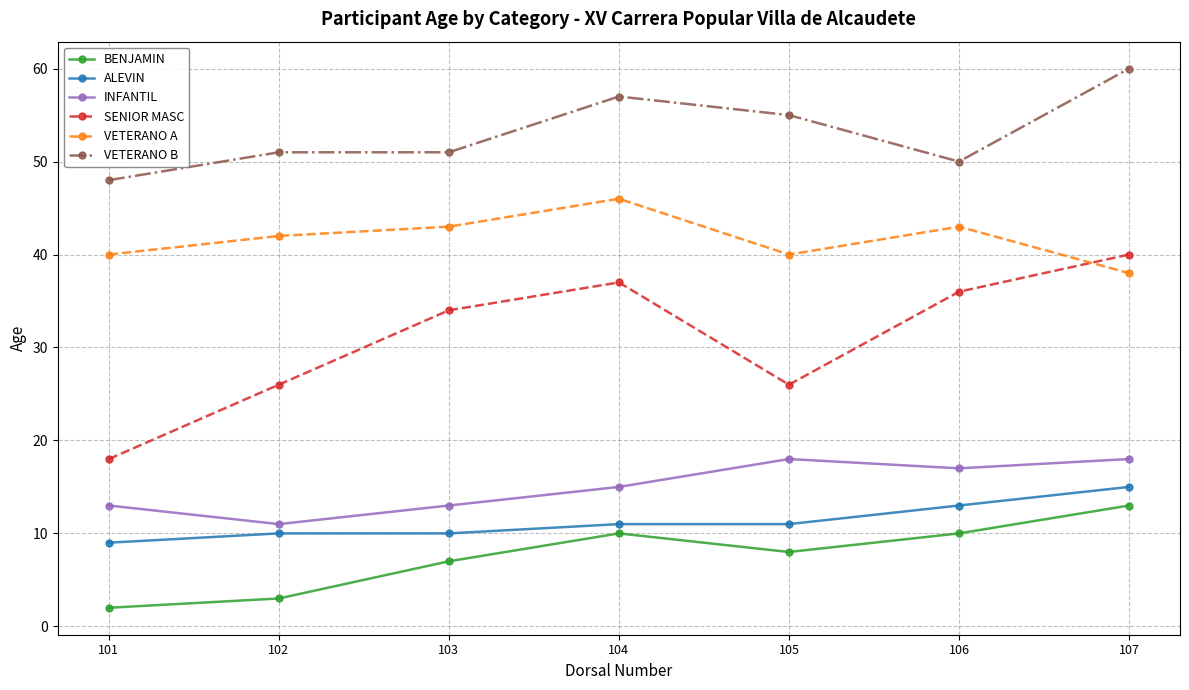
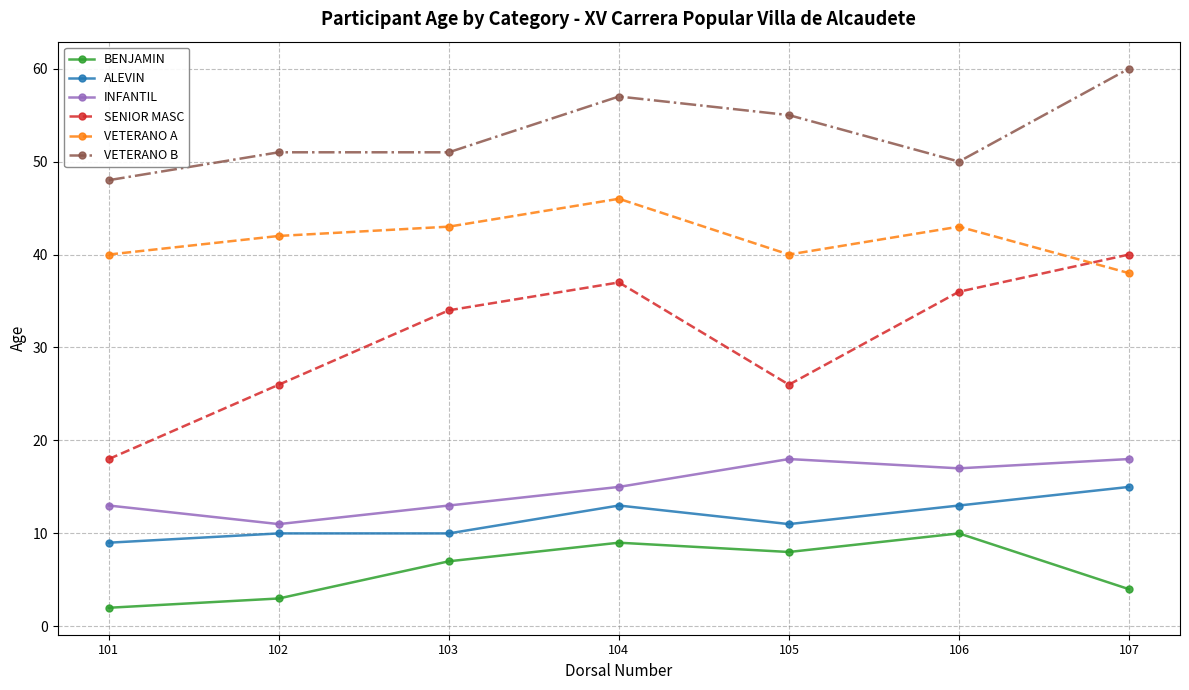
BENJAMIN, 104: 10 -> 9
ALEVIN, 104: 11 -> 13
BENJAMIN, 107: 13 -> 4
